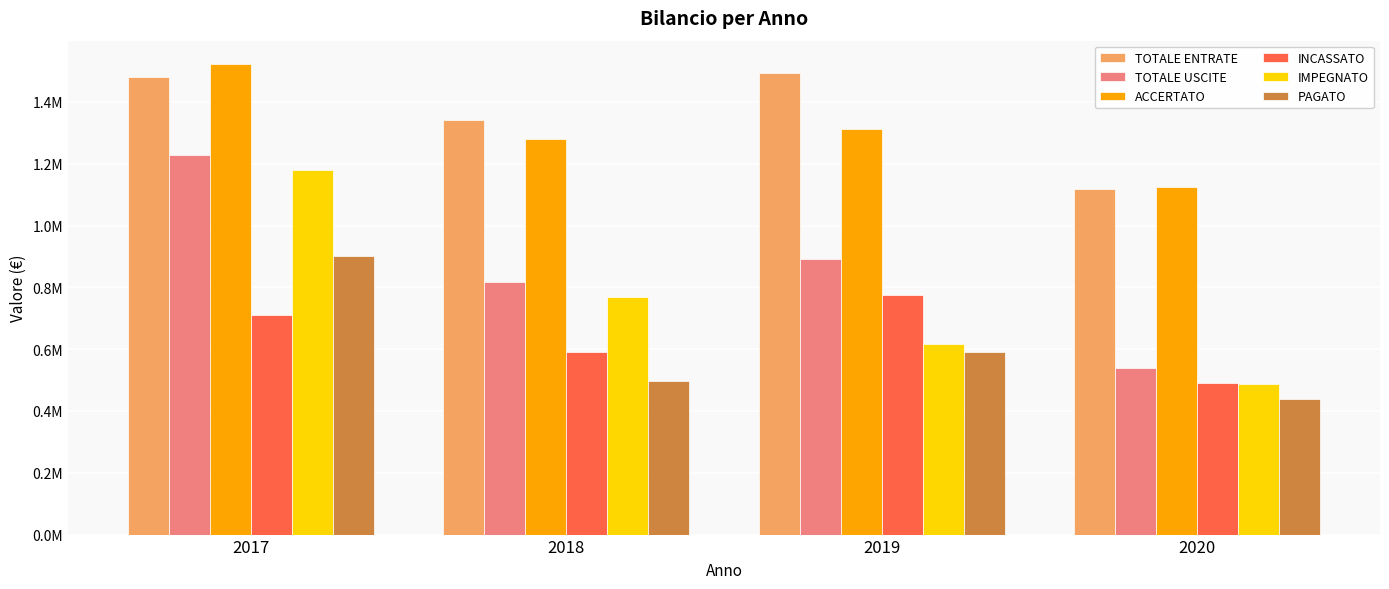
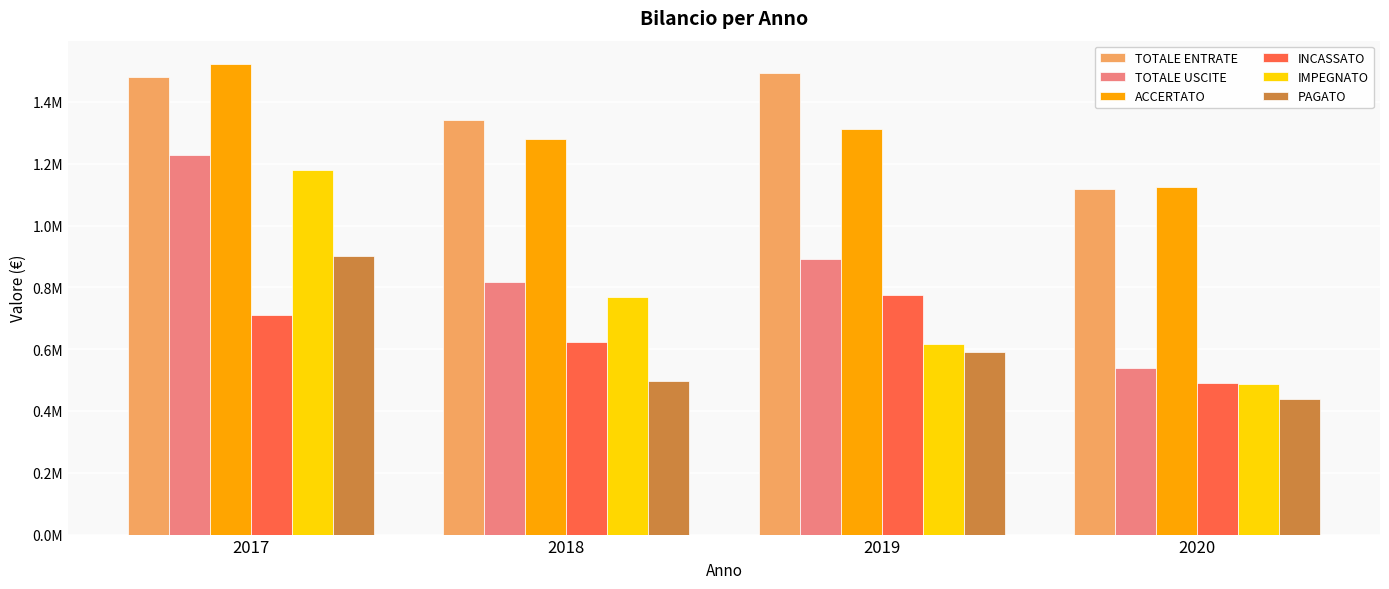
INCASSATO, 2018: 590000 -> 620000
